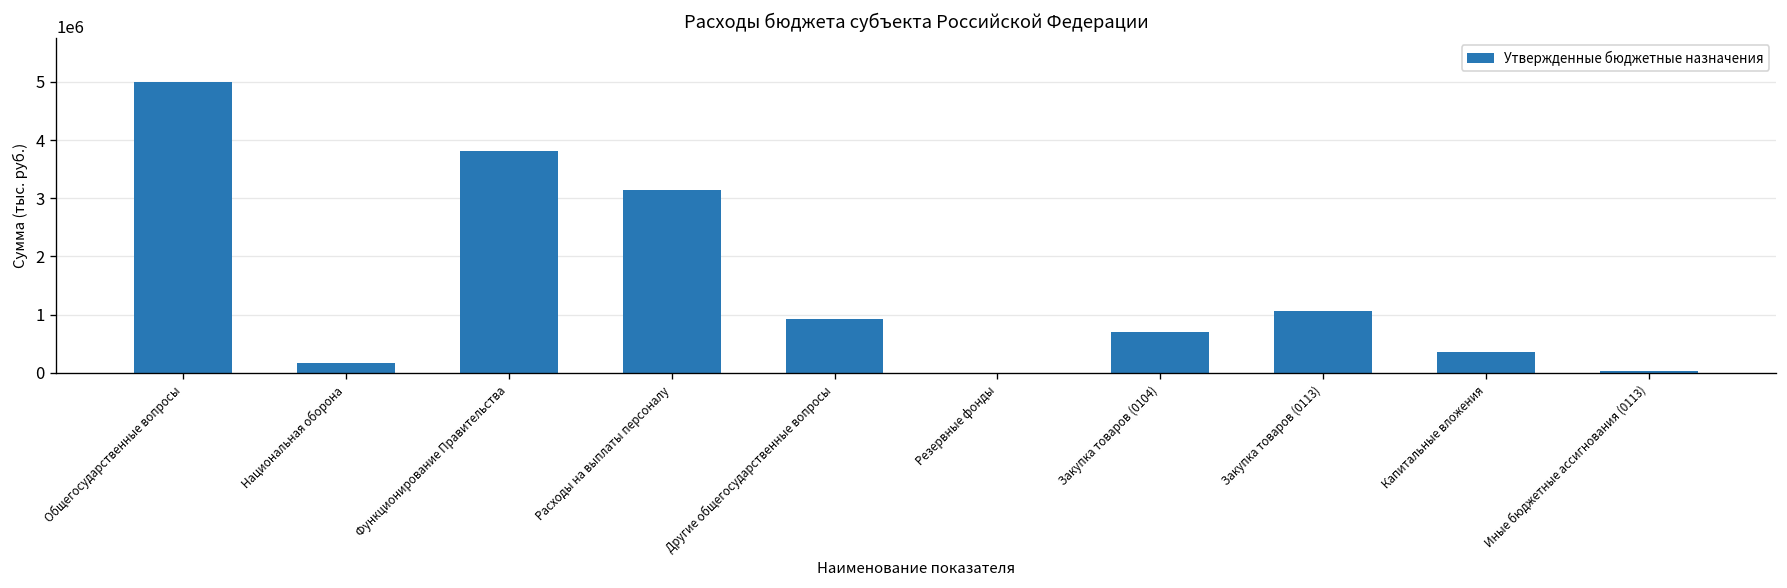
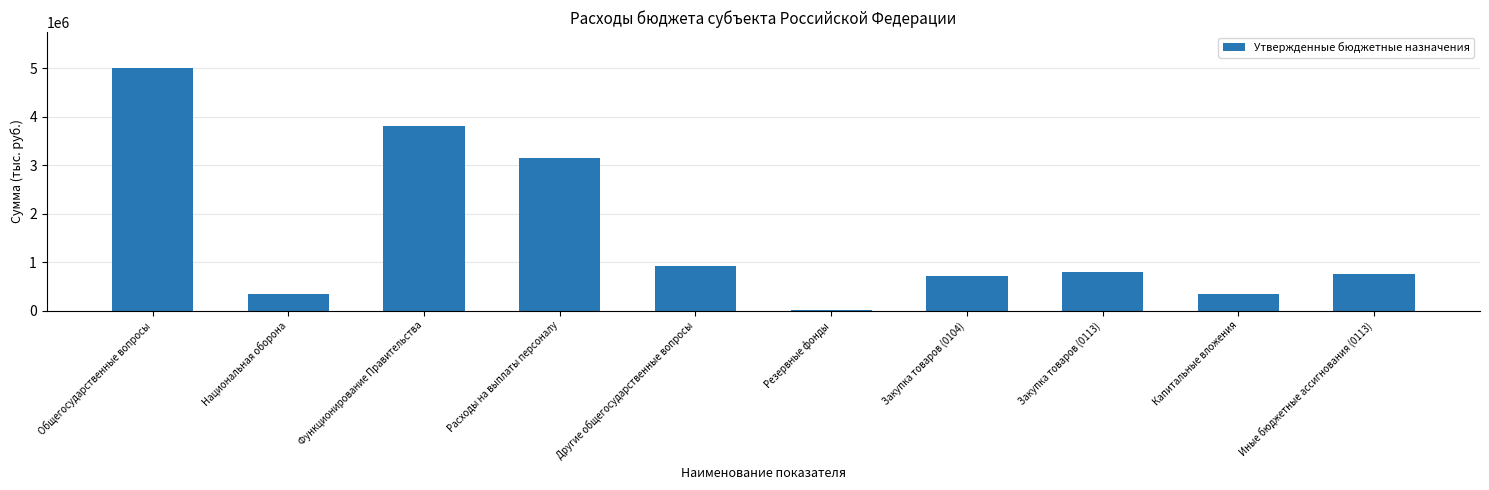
Национальная оборона: 200000 -> 400000
Закупка товаров (0113): 1100000 -> 800000
Иные бюджетные ассигнования (0113): 0 -> 800000
